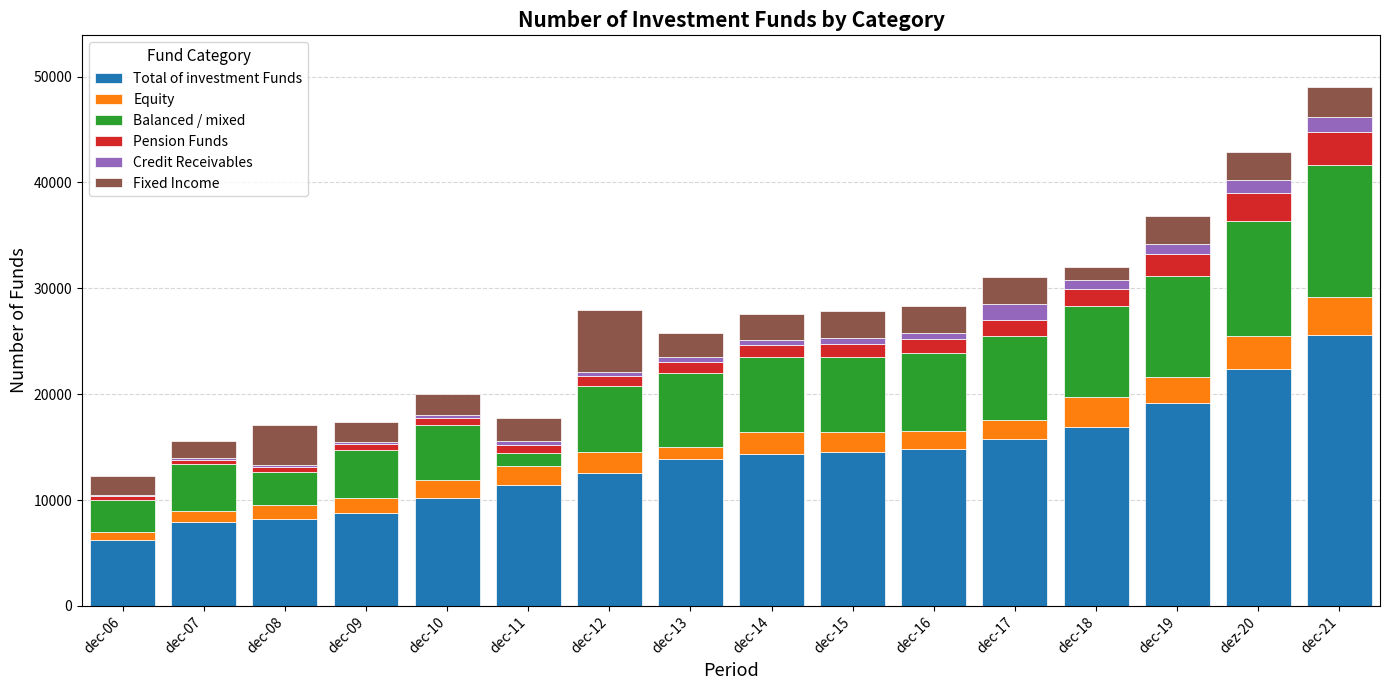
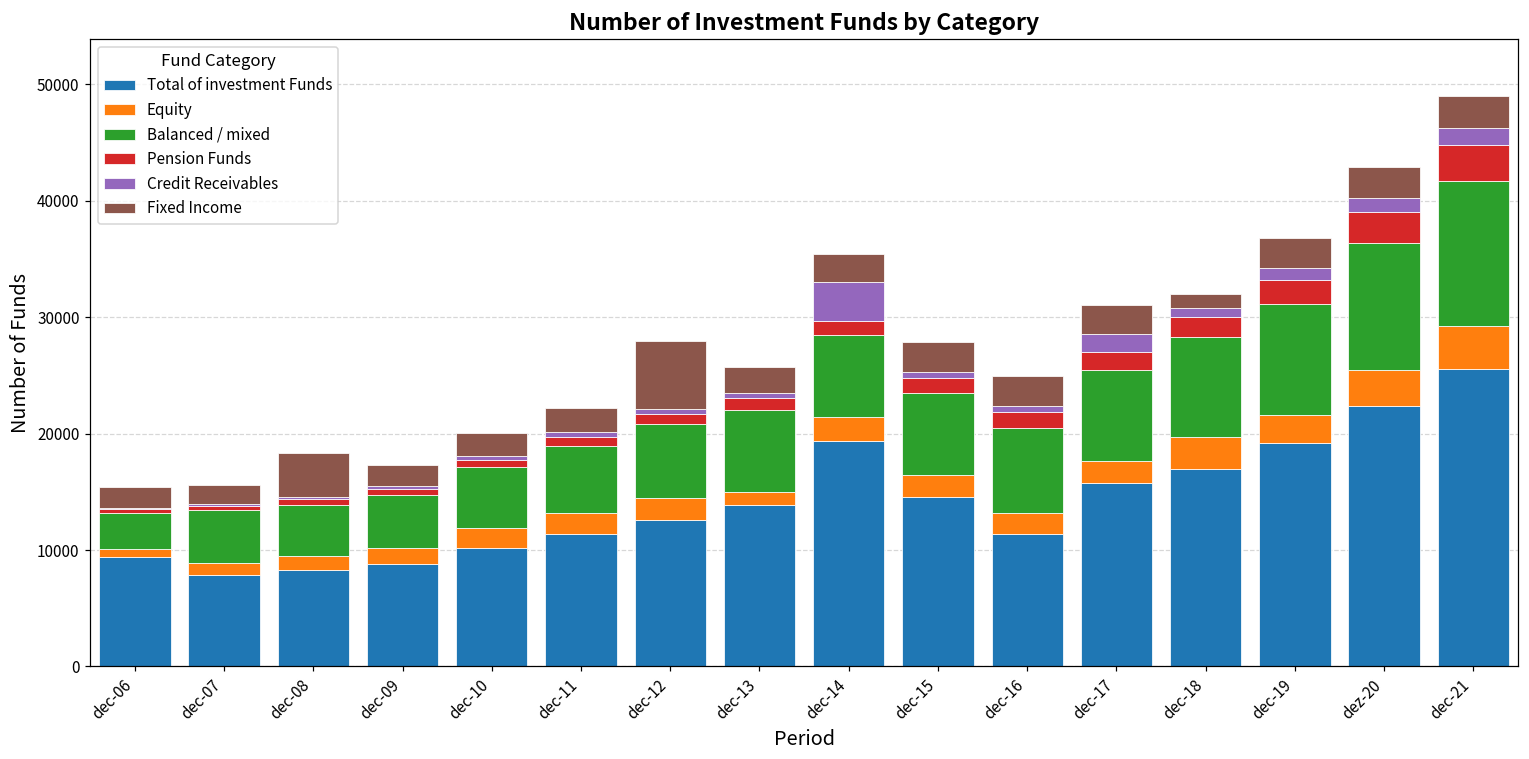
Total of investment Funds, dec-06: 6200 -> 9400
Balanced / mixed, dec-08: 3200 -> 4300
Balanced / mixed, dec-11: 1200 -> 5800
Total of investment Funds, dec-14: 14300 -> 19300
Credit Receivables, dec-14: 500 -> 3300
Total of investment Funds, dec-16: 14800 -> 11400
